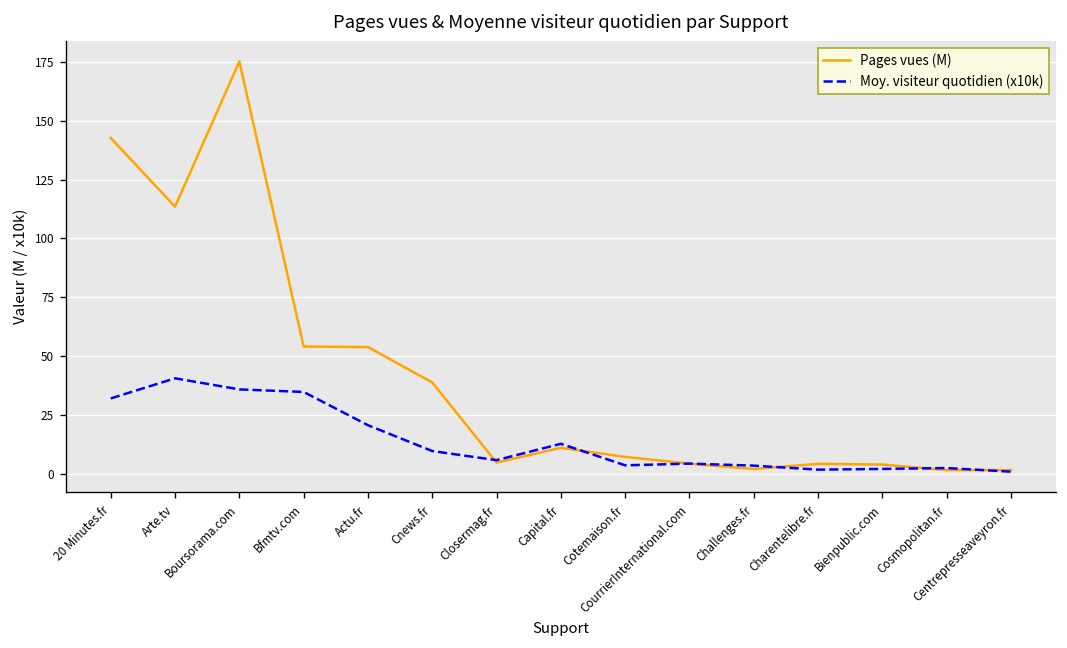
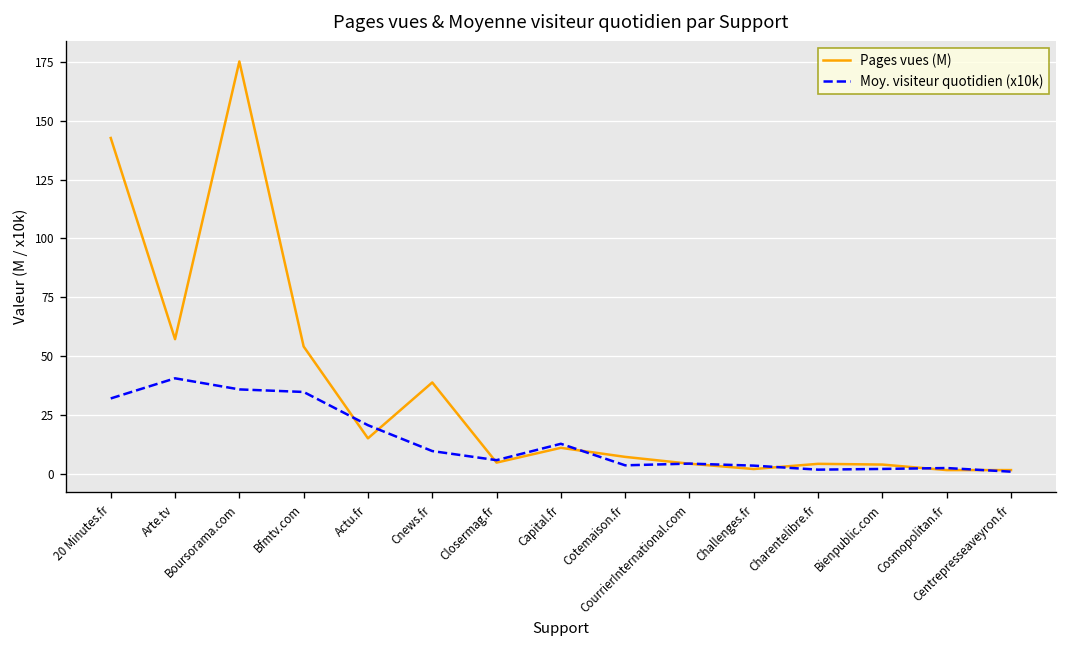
Pages vues (M), Arte.tv: 113 -> 57
Pages vues (M), Actu.fr: 54 -> 15
